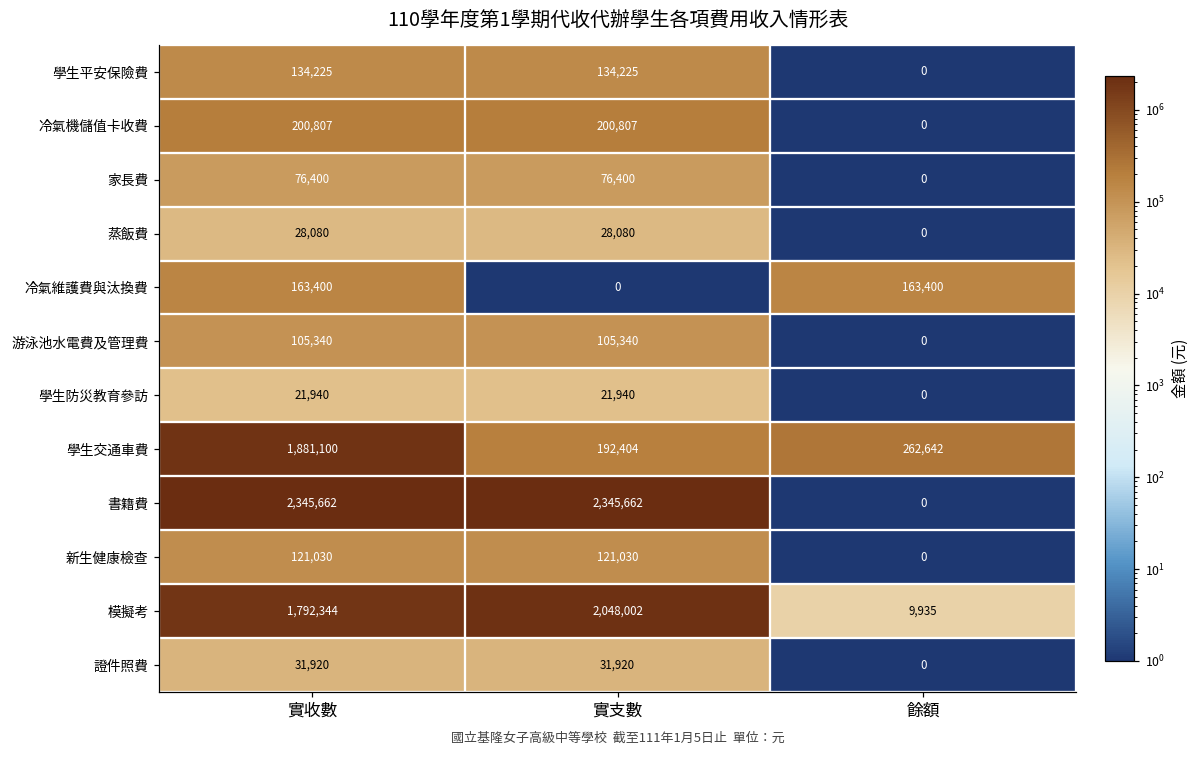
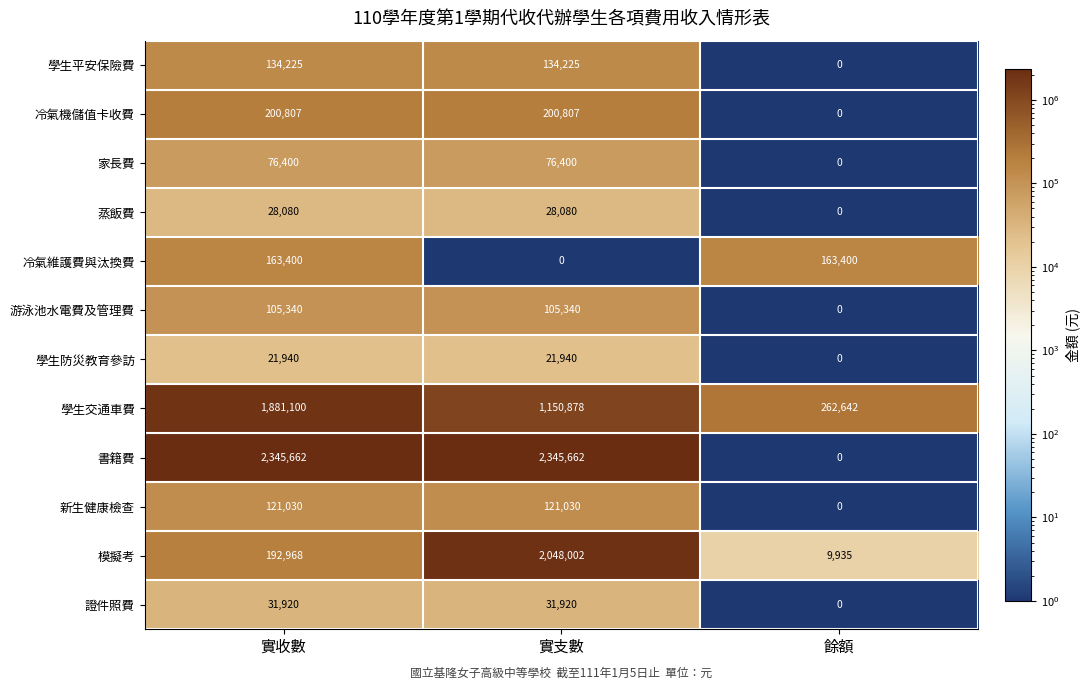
學生交通車費, 實支數: 192,404 -> 1,150,878
模擬考, 實收數: 1,792,344 -> 192,968
